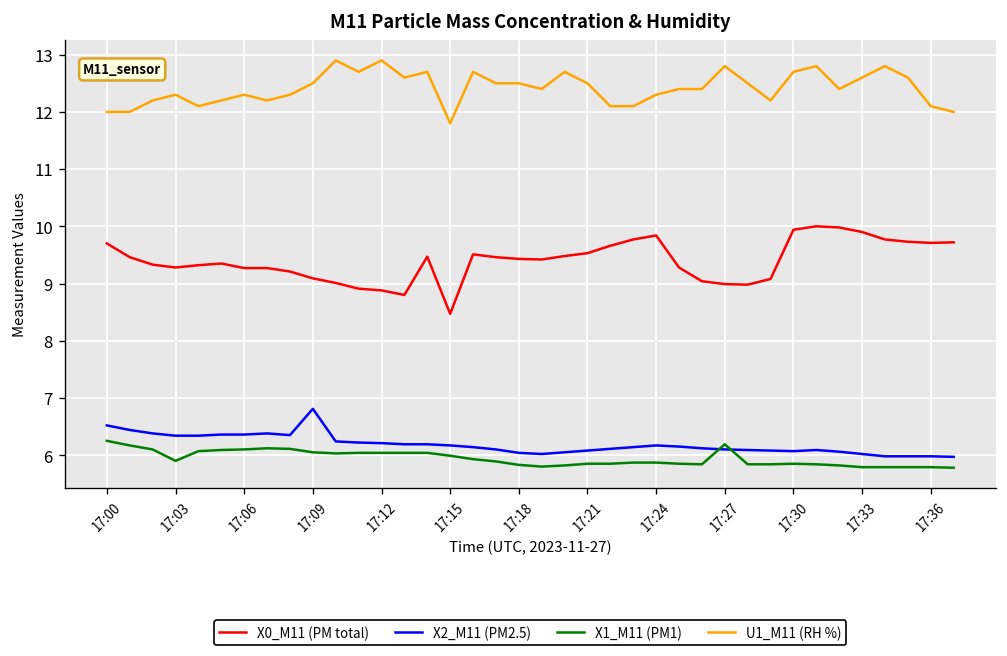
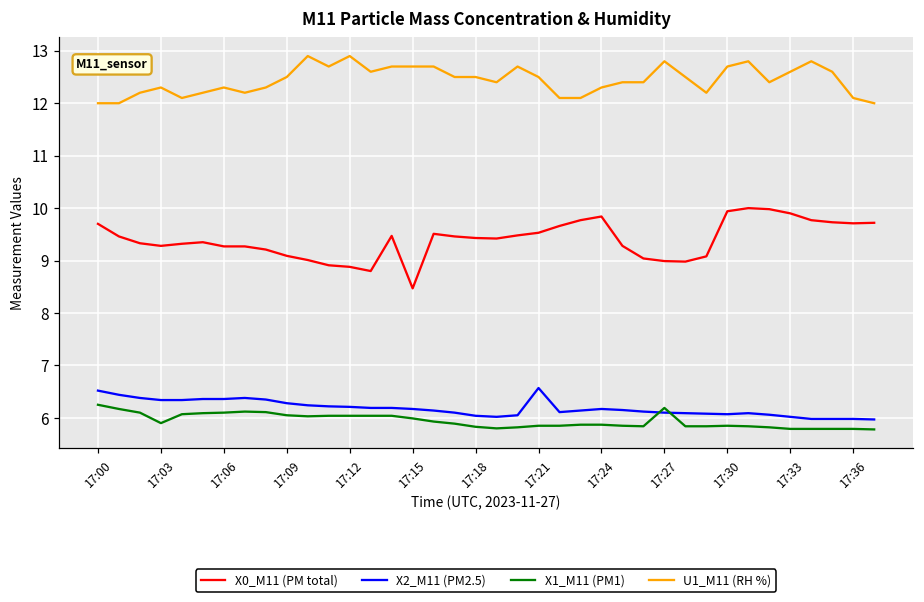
X2_M11 (PM2.5), 17:09: 6.8 -> 6.3
U1_M11 (RH %), 17:15: 11.8 -> 12.7
X2_M11 (PM2.5), 17:21: 6.1 -> 6.6
